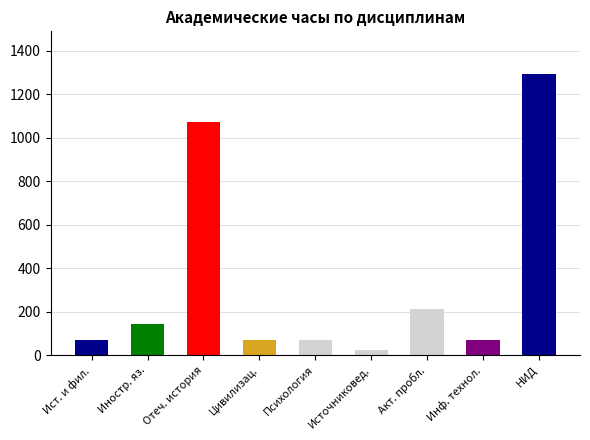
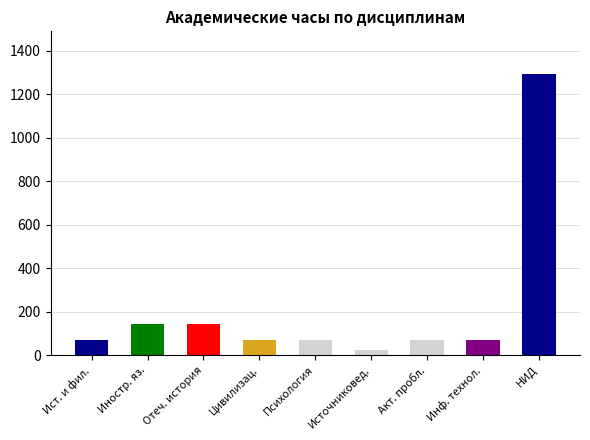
Отеч. история: 1080 -> 140
Акт. пробл.: 210 -> 70
